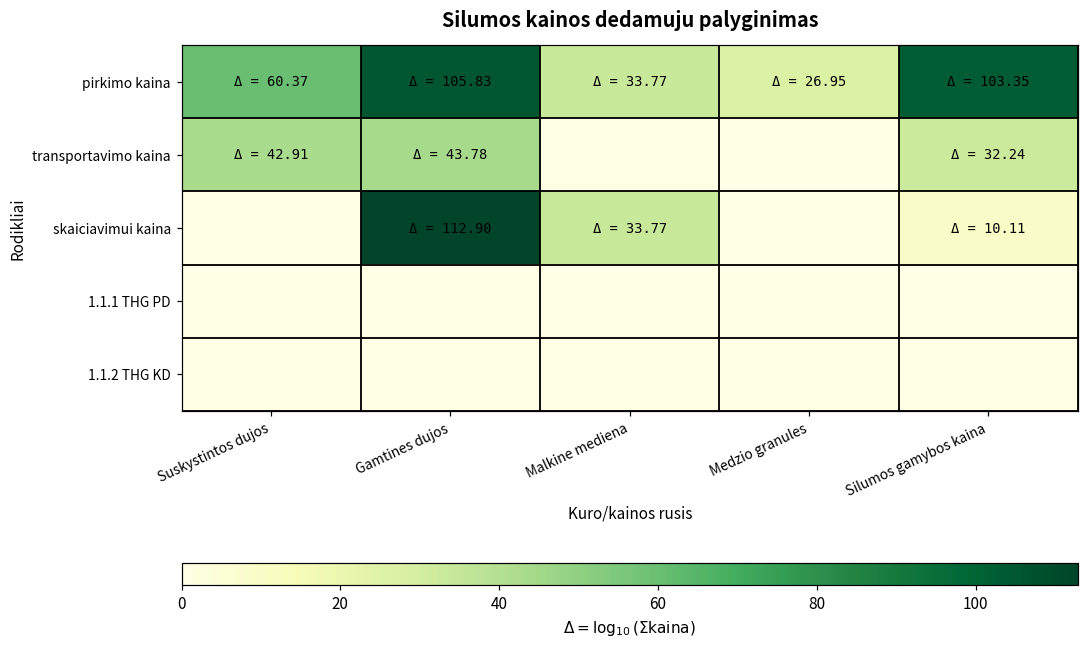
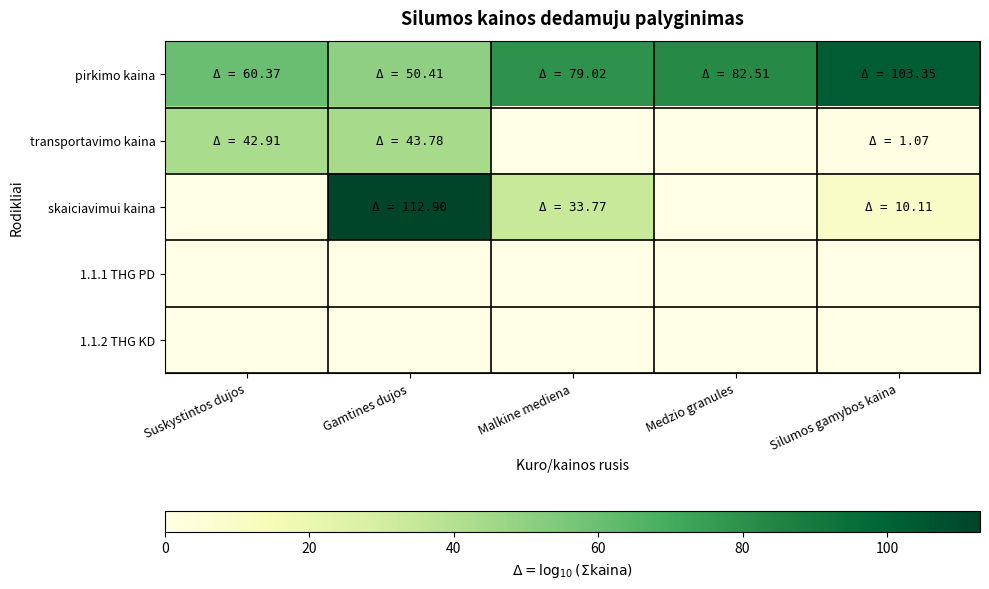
pirkimo kaina, Gamtines dujos: 105.83 -> 50.41
pirkimo kaina, Malkine mediena: 33.77 -> 79.02
pirkimo kaina, Medzio granules: 26.95 -> 82.51
transportavimo kaina, Silumos gamybos kaina: 32.24 -> 1.07
